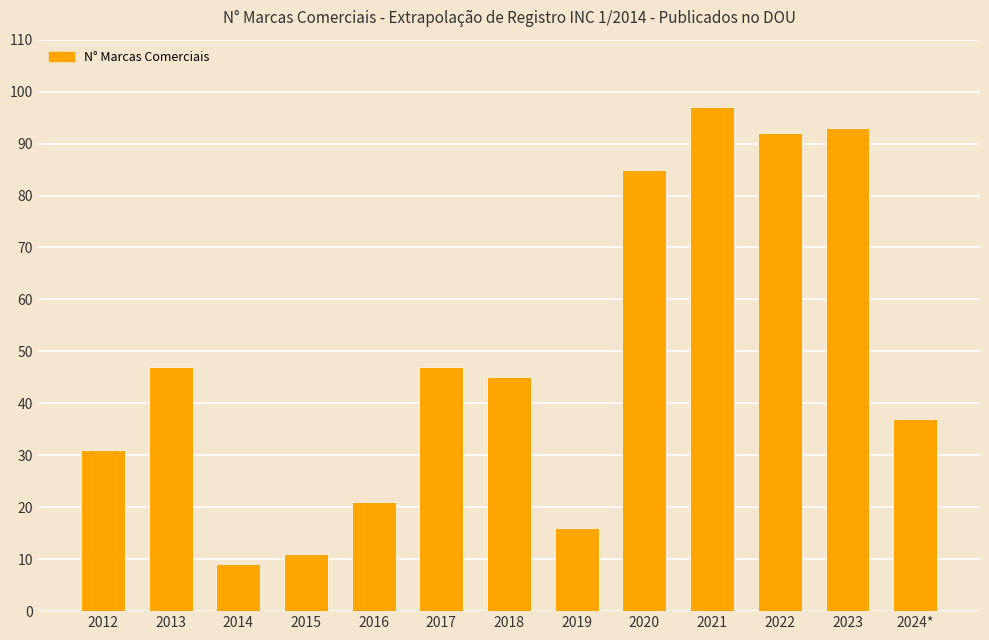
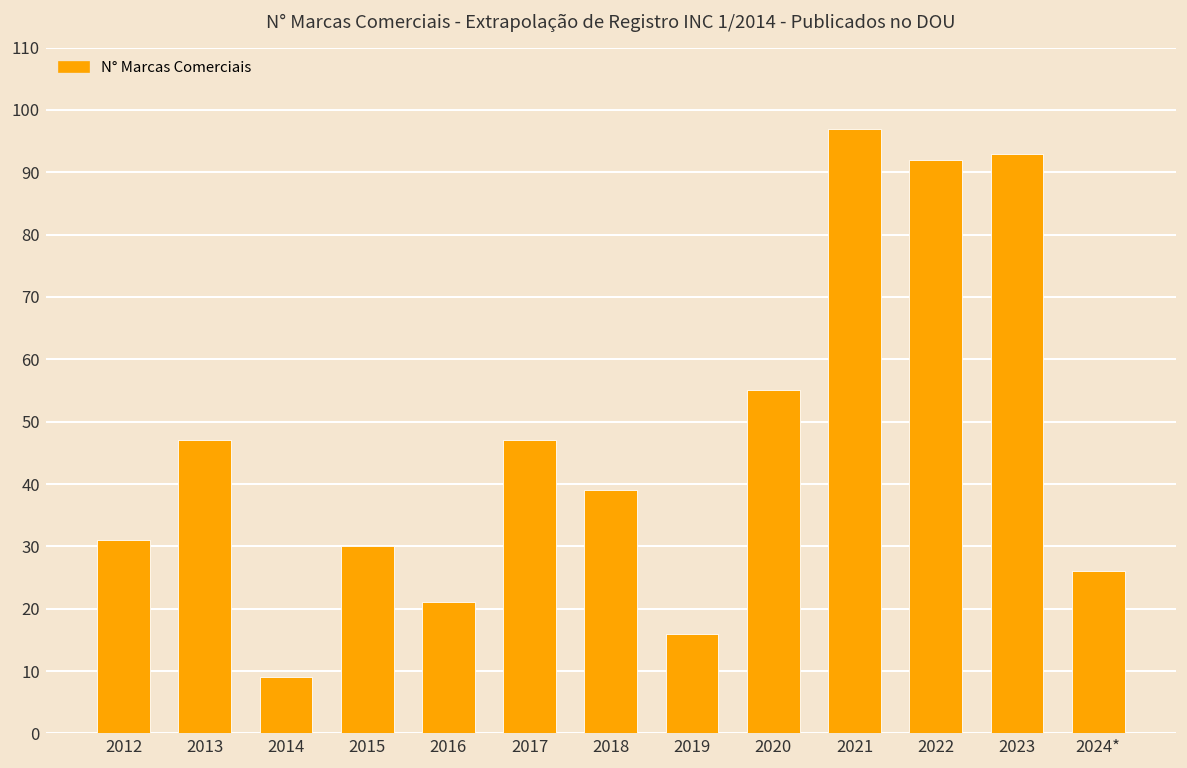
2015: 11 -> 30
2018: 45 -> 39
2020: 85 -> 55
2024*: 37 -> 26
